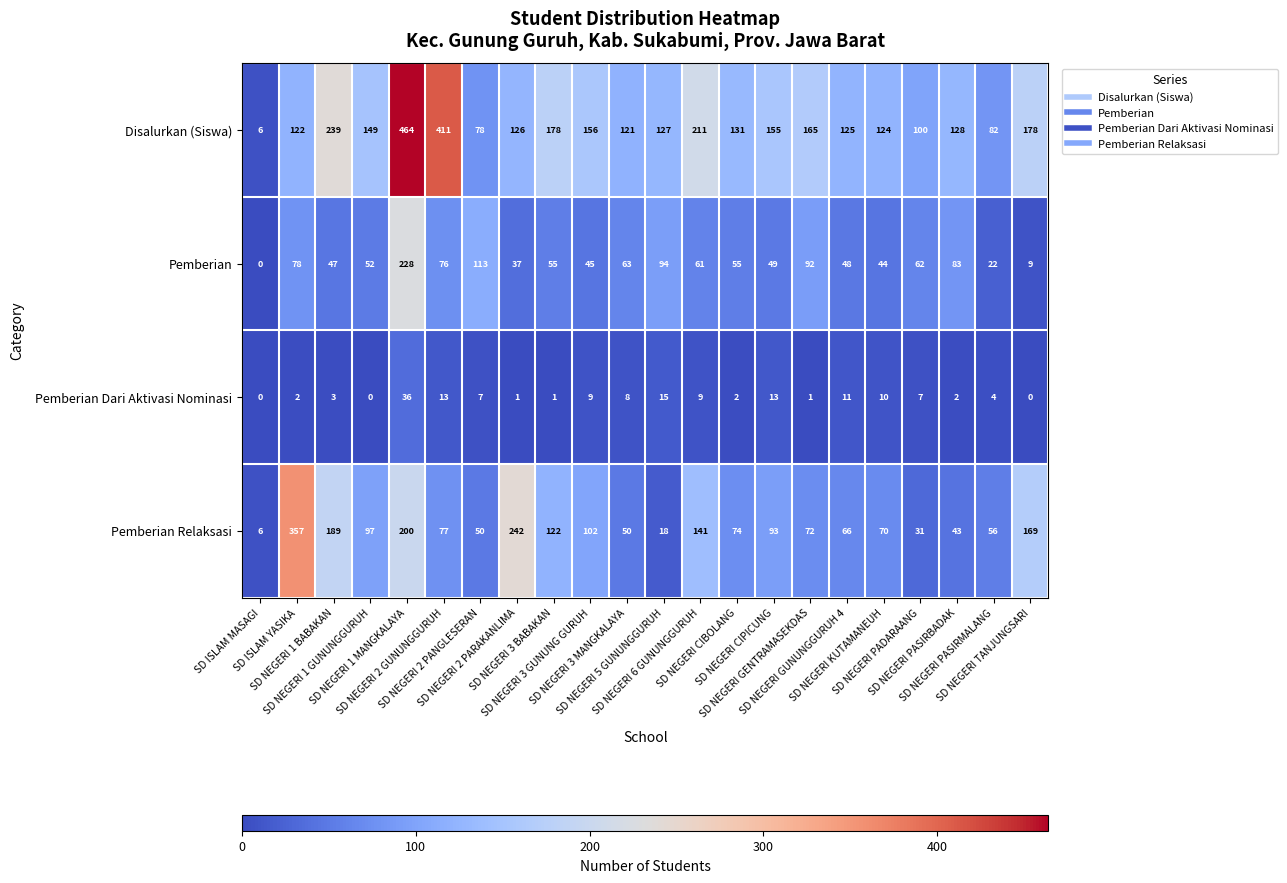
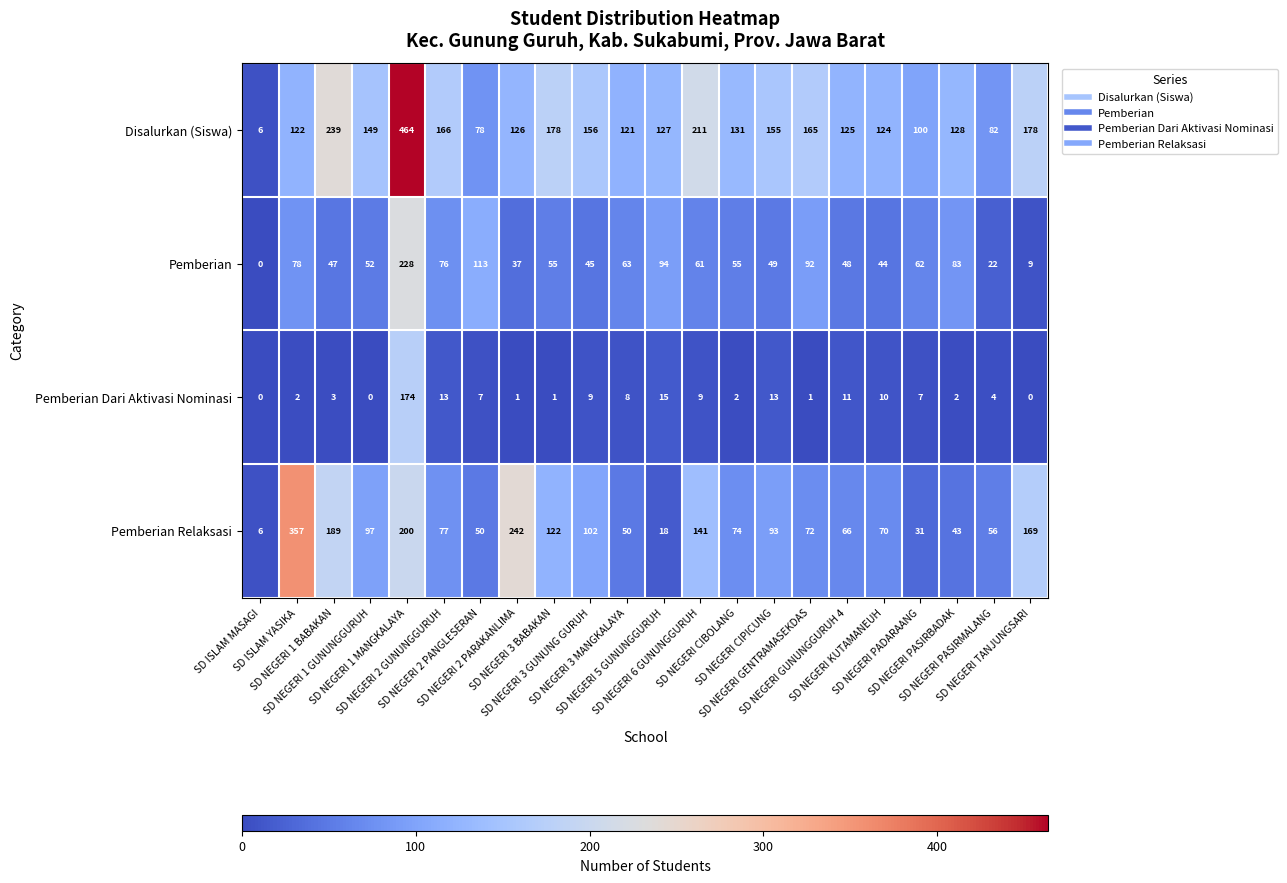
Disalurkan (Siswa), SD NEGERI 2 GUNUNGGURUH: 411 -> 166
Pemberian Dari Aktivasi Nominasi, SD NEGERI 1 MANGKALAYA: 36 -> 174
